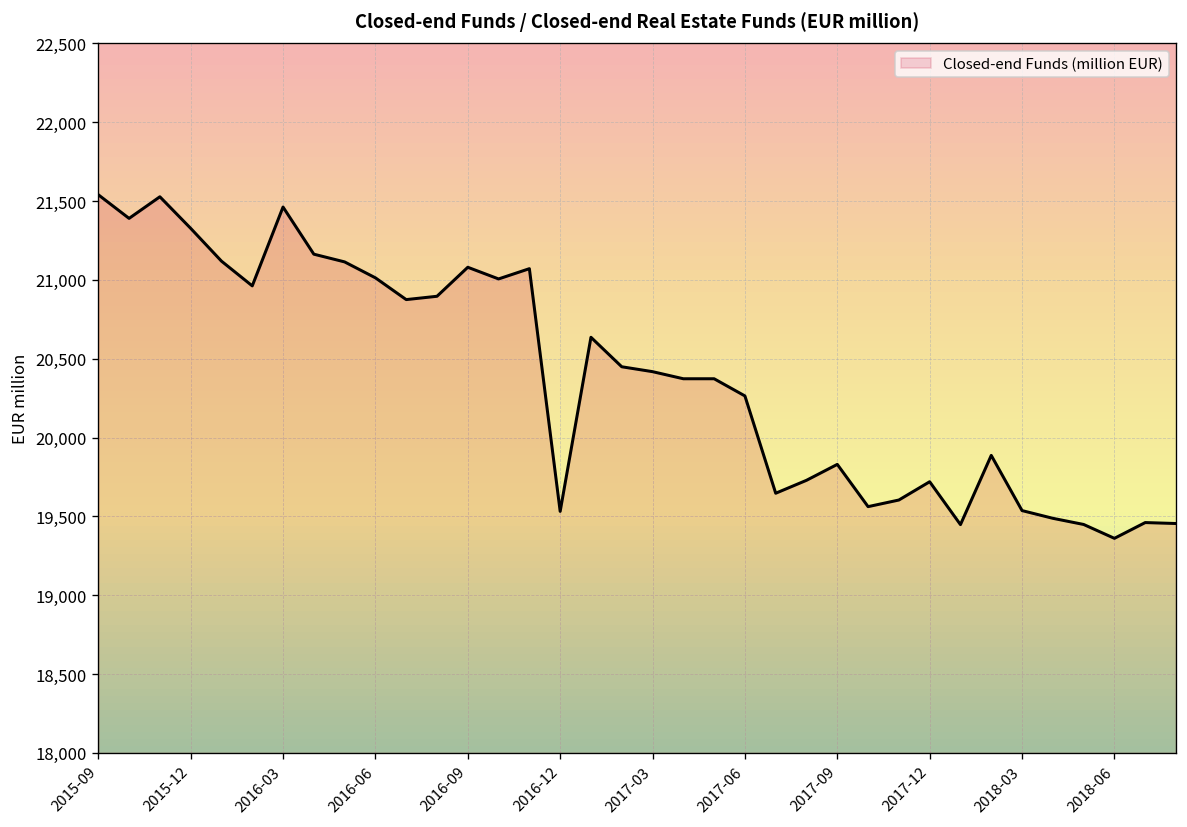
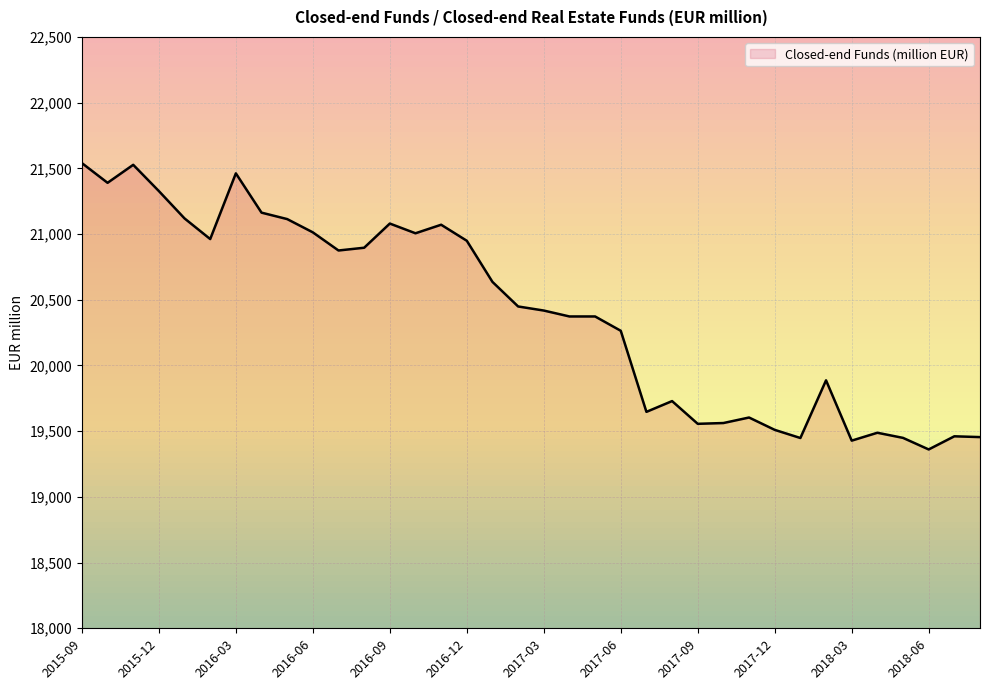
2016-12: 19,530 -> 20,950
2017-09: 19,830 -> 19,560
2017-12: 19,720 -> 19,510
2018-03: 19,540 -> 19,430
